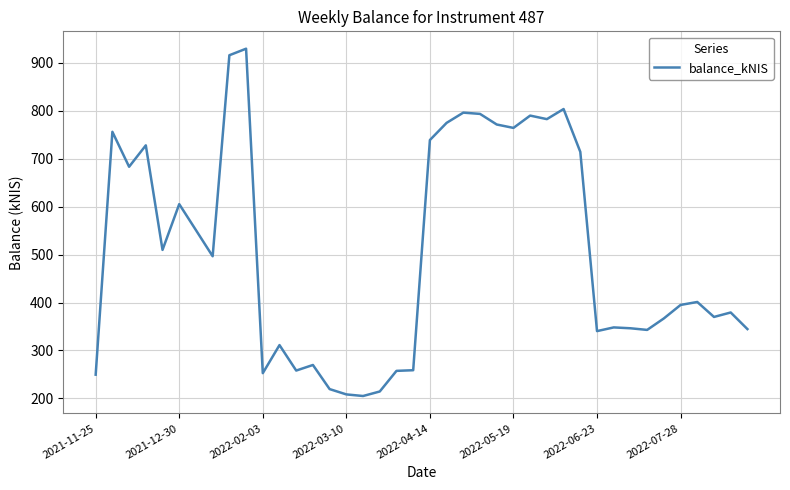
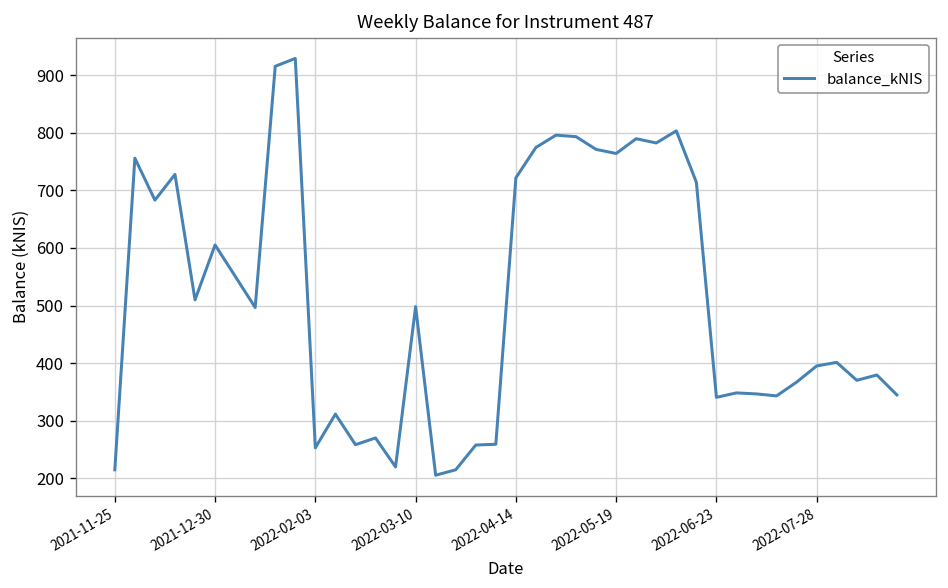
2021-11-25: 250 -> 210
2022-03-10: 210 -> 500
2022-04-14: 740 -> 720
